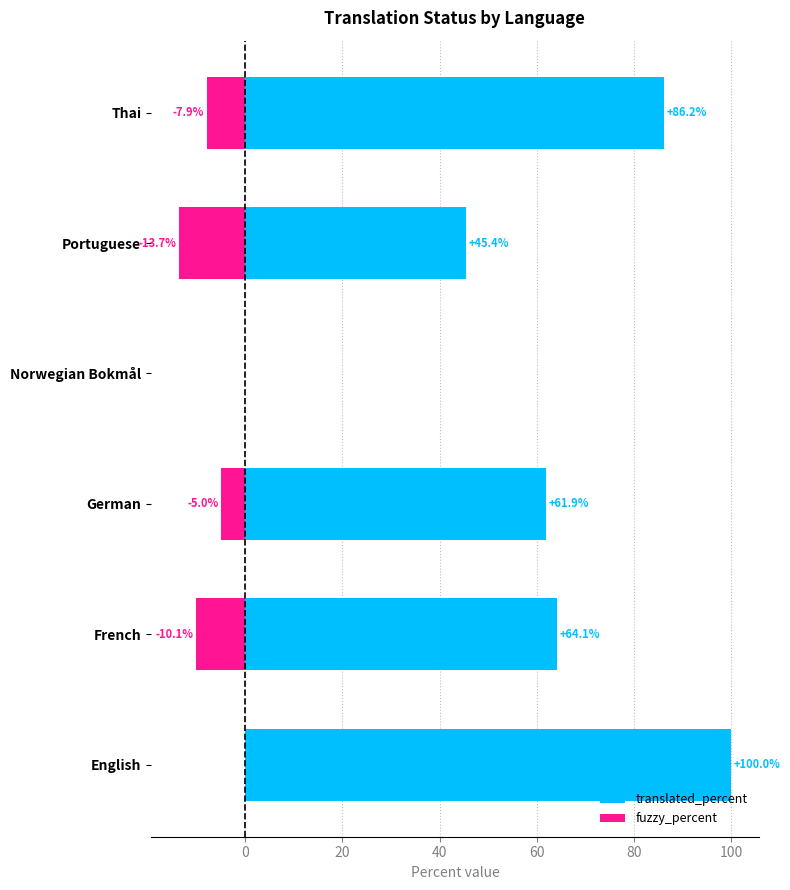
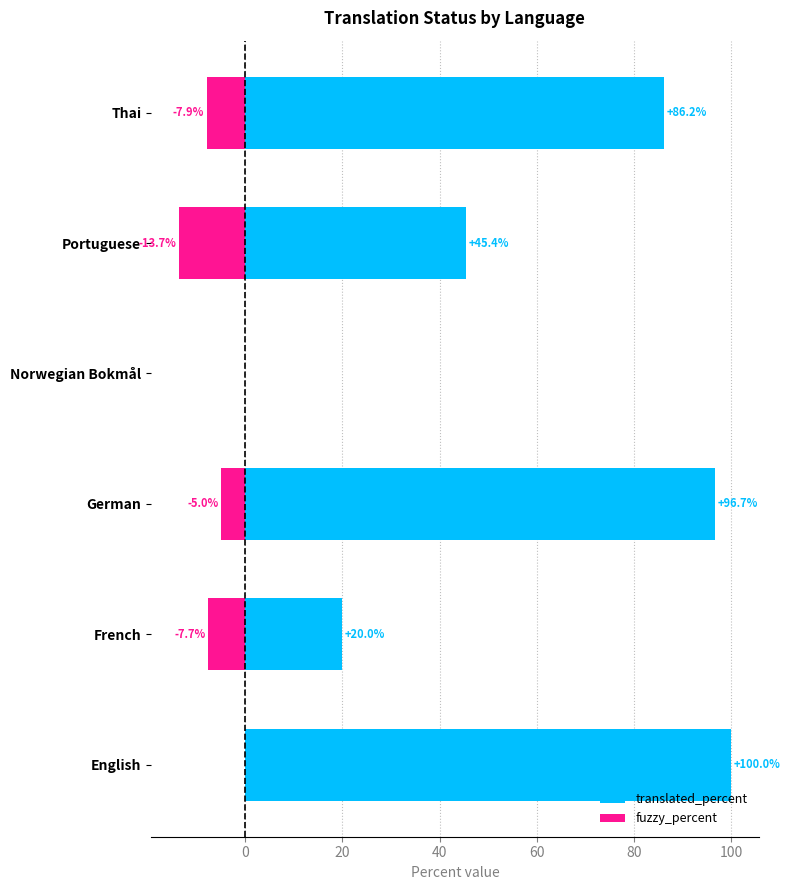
translated_percent, German: +61.9% -> +96.7%
translated_percent, French: +64.1% -> +20.0%
fuzzy_percent, French: -10.1% -> -7.7%
